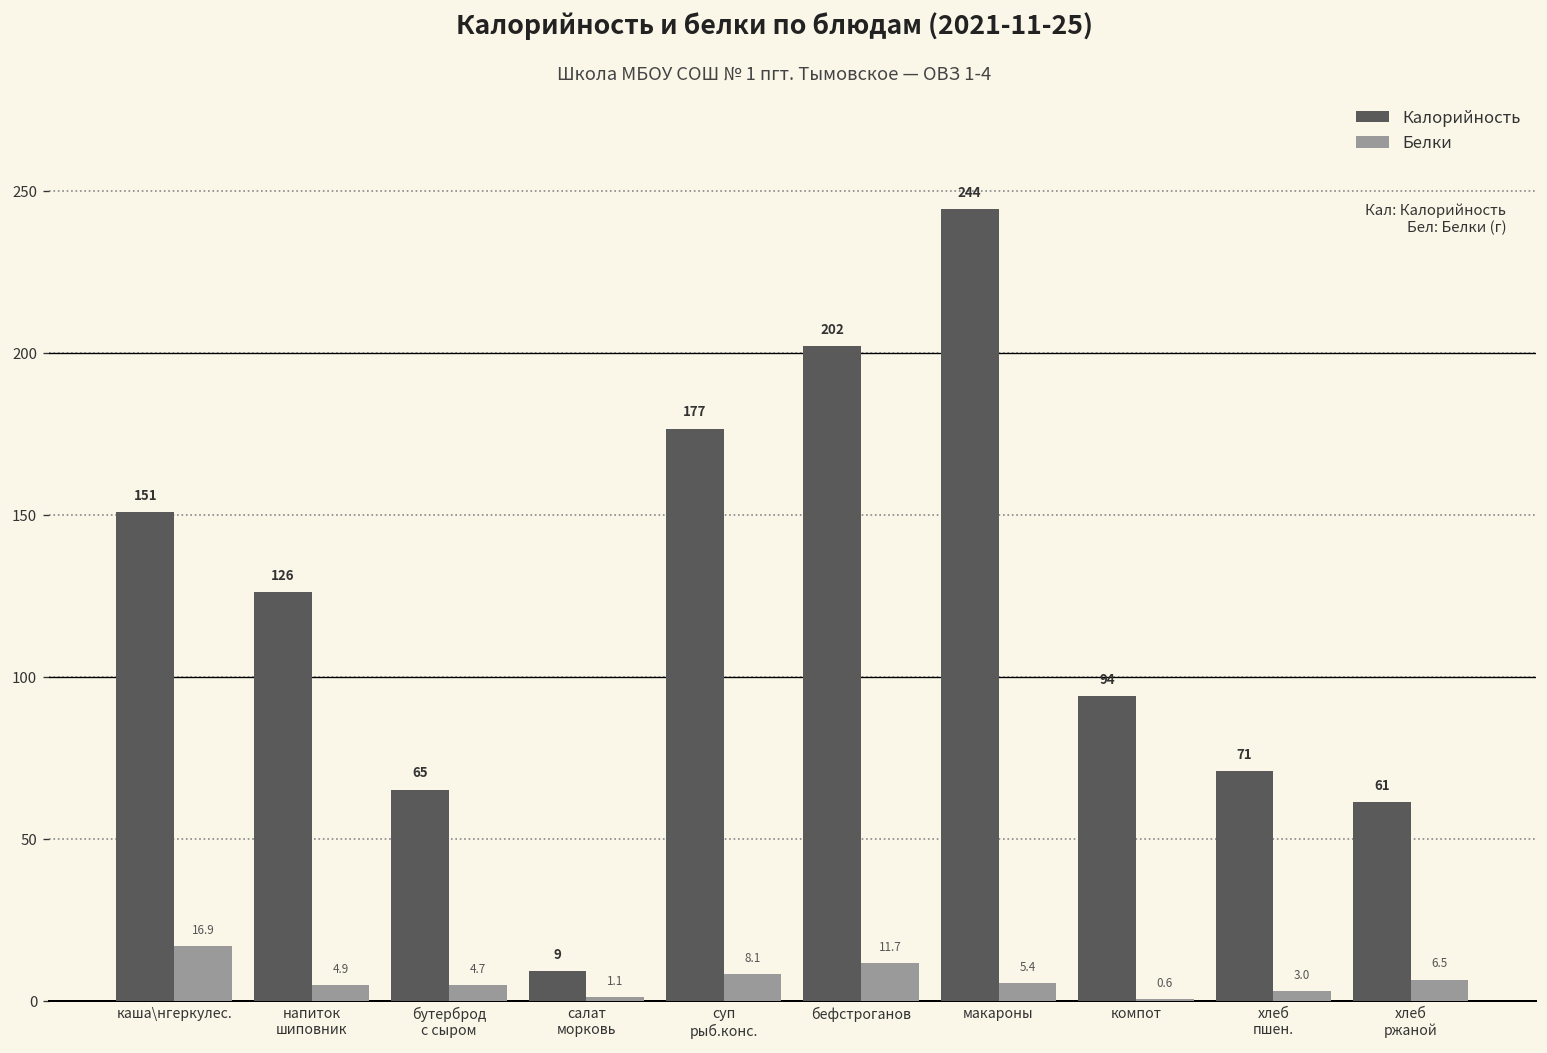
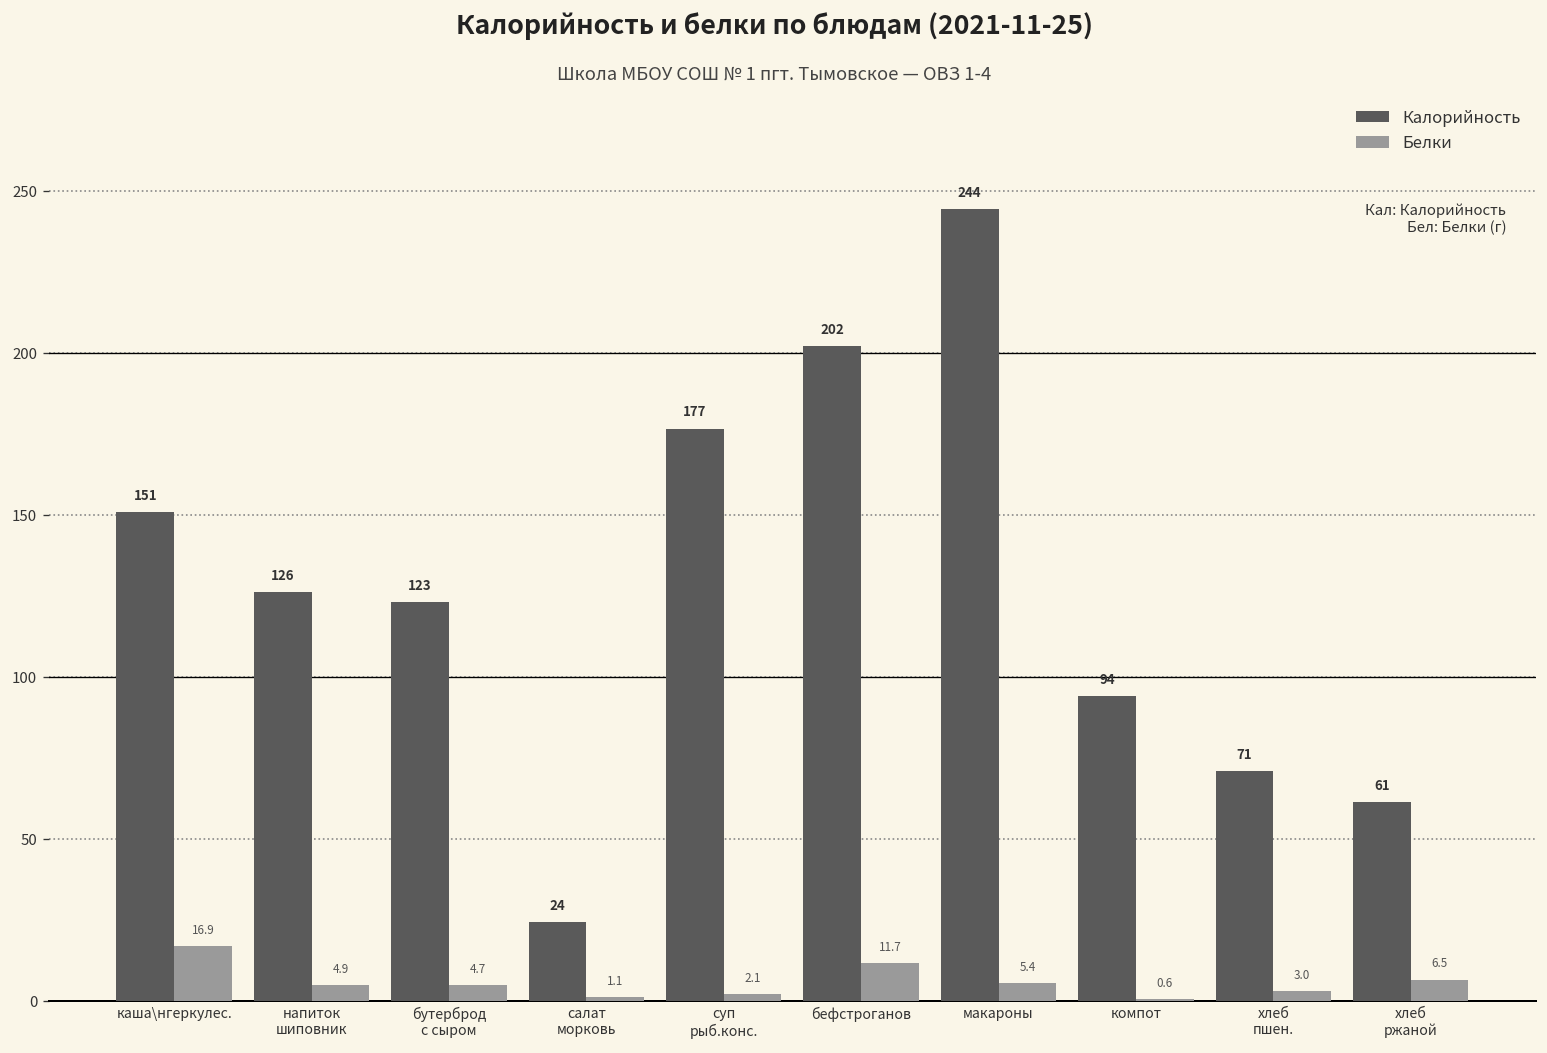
Калорийность, бутерброд с сыром: 65 -> 123
Калорийность, салат морковь: 9 -> 24
Белки, суп рыб.конс.: 8.1 -> 2.1
